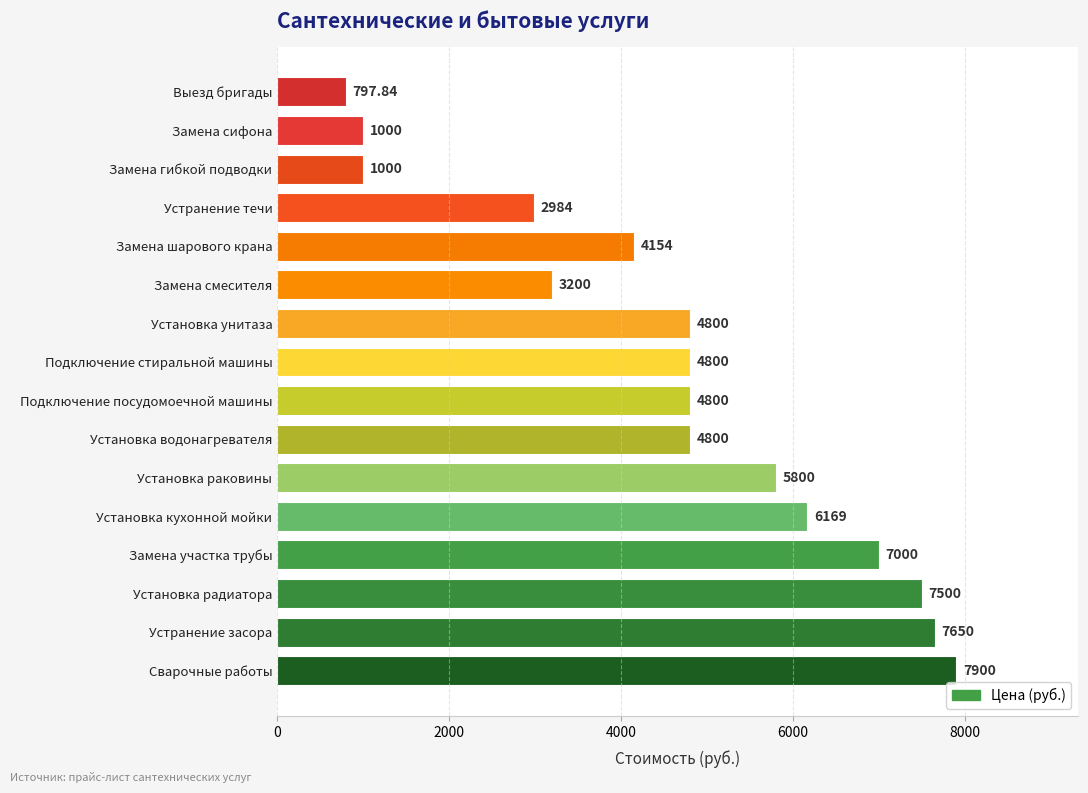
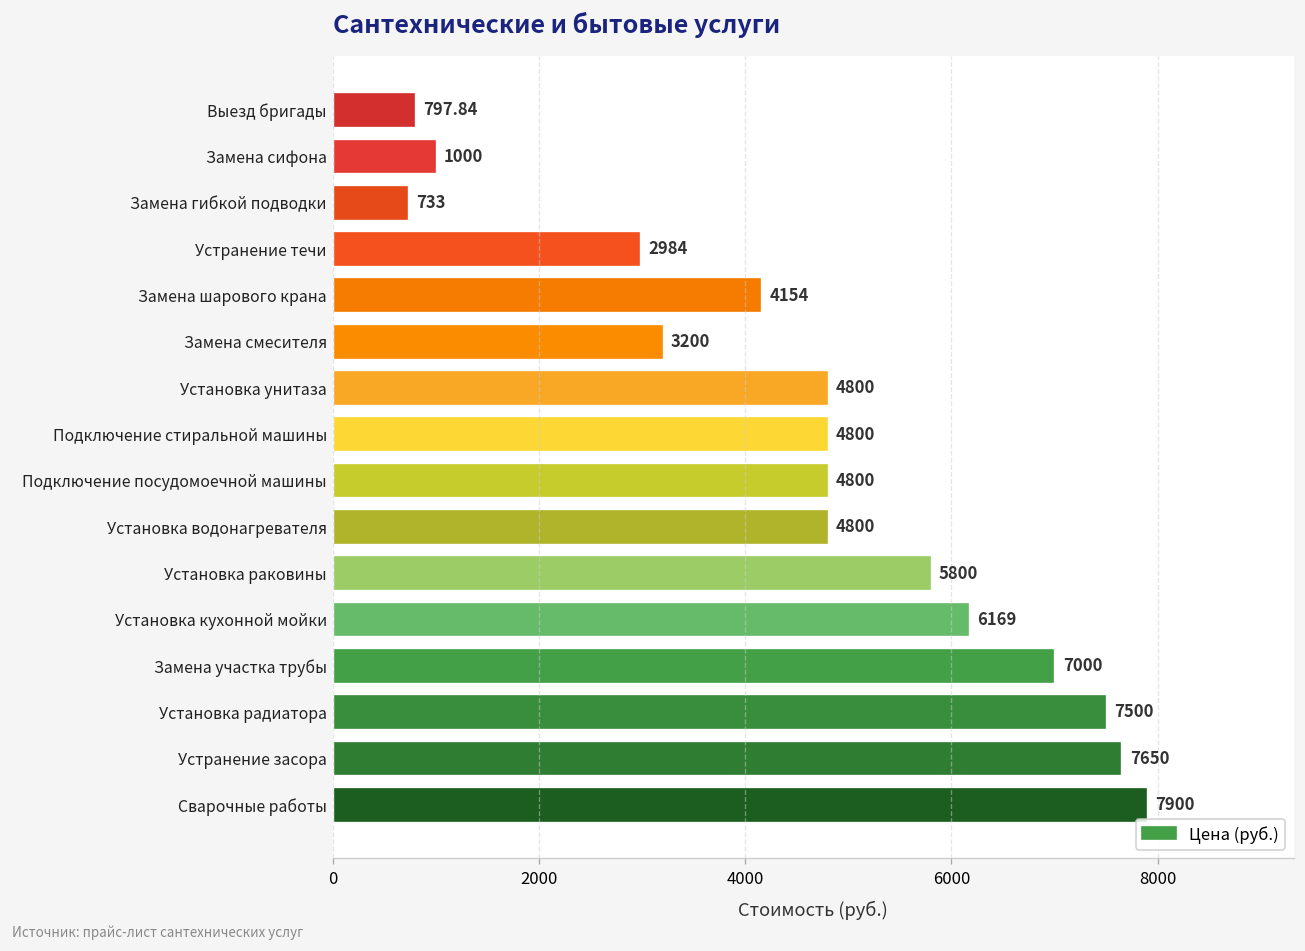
Замена гибкой подводки: 1000 -> 733
